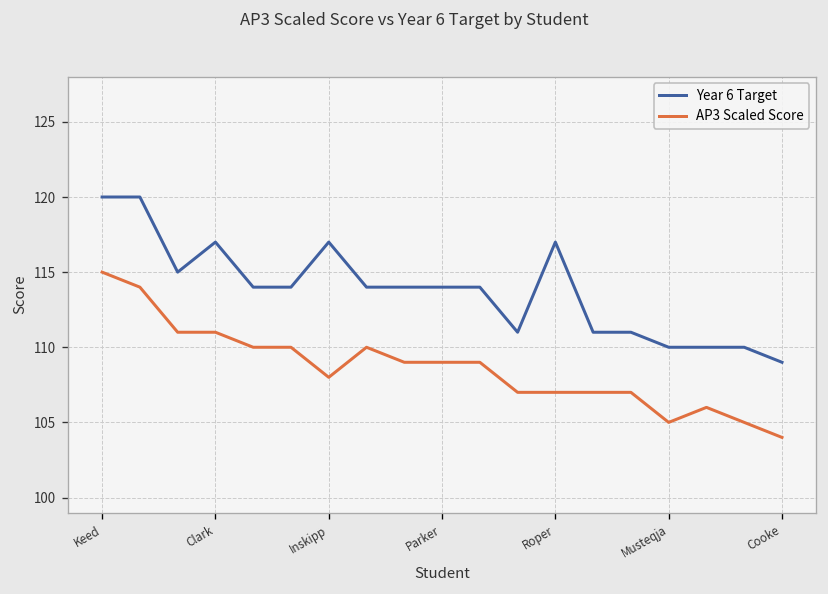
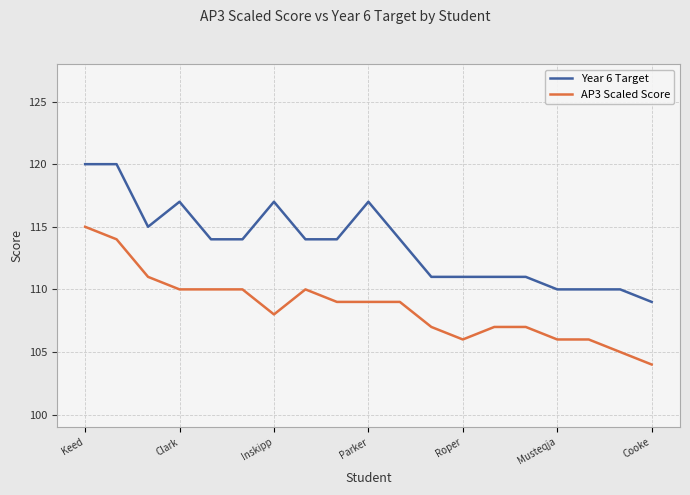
AP3 Scaled Score, Clark: 111 -> 110
Year 6 Target, Parker: 114 -> 117
Year 6 Target, Roper: 117 -> 111
AP3 Scaled Score, Roper: 107 -> 106
AP3 Scaled Score, Musteqja: 105 -> 106
